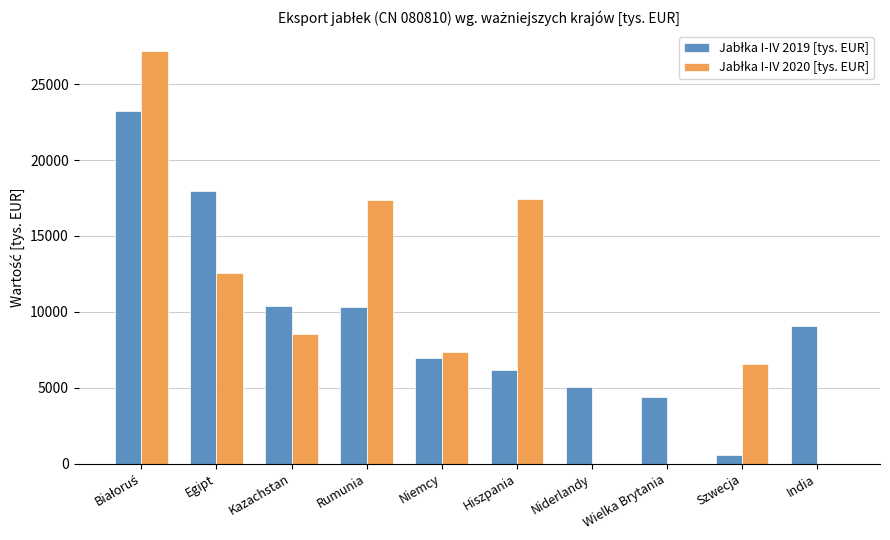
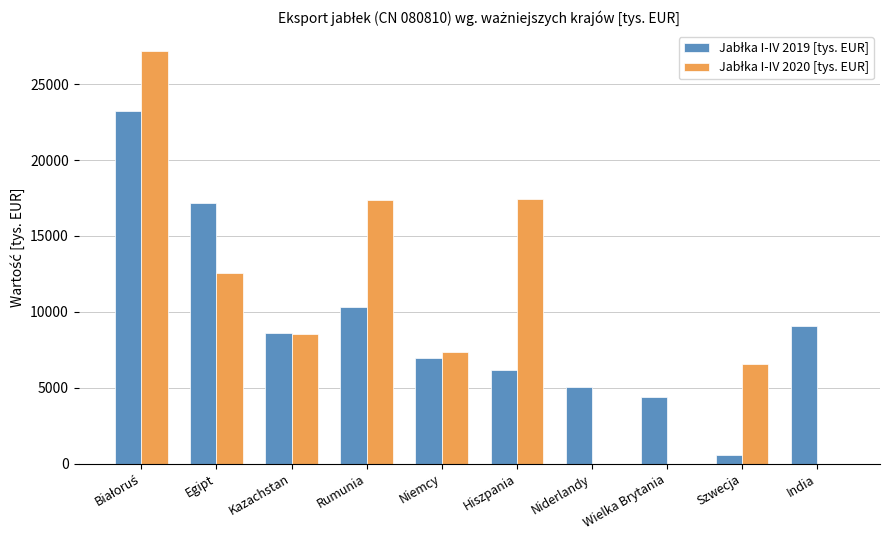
Jabłka I-IV 2019 [tys. EUR], Egipt: 17900 -> 17200
Jabłka I-IV 2019 [tys. EUR], Kazachstan: 10400 -> 8600
